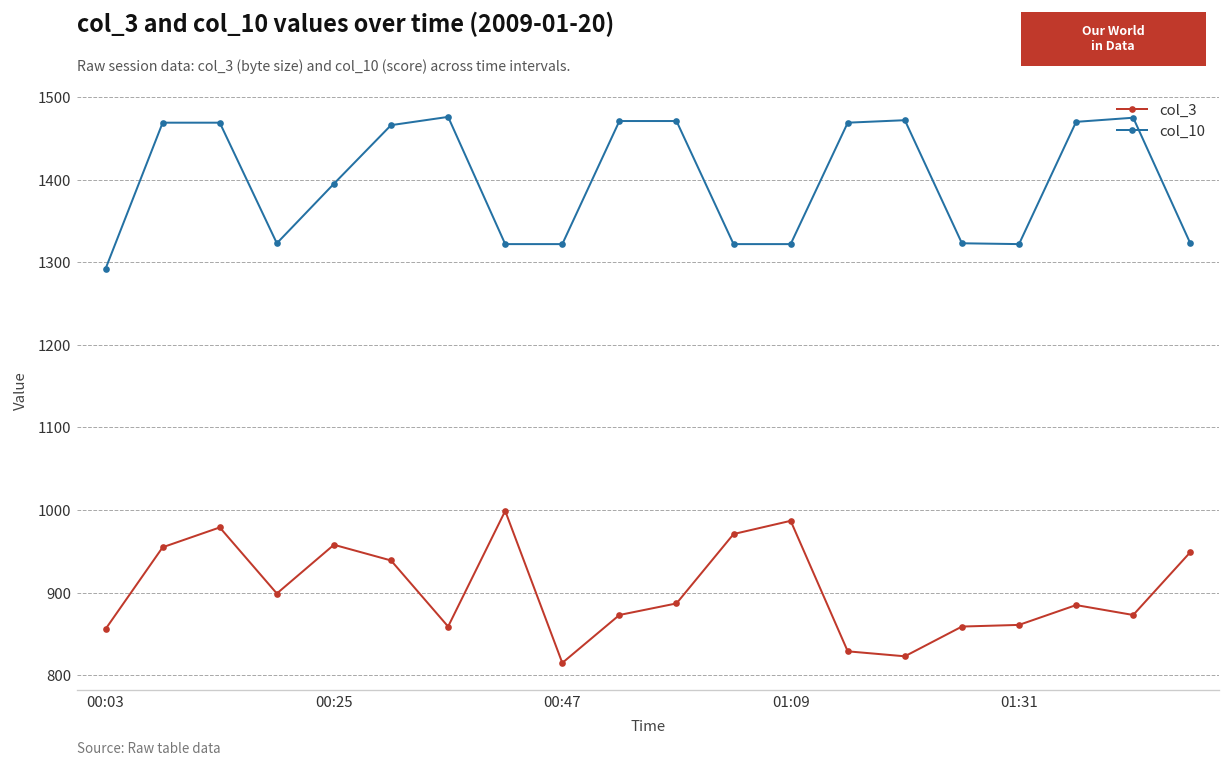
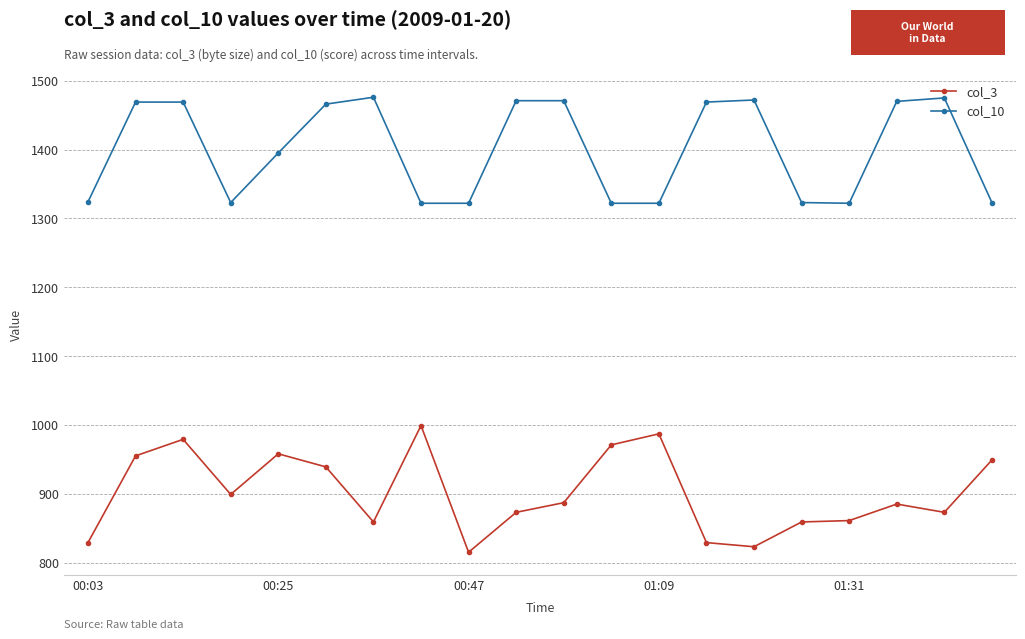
col_3, 00:03: 860 -> 830
col_10, 00:03: 1290 -> 1320
